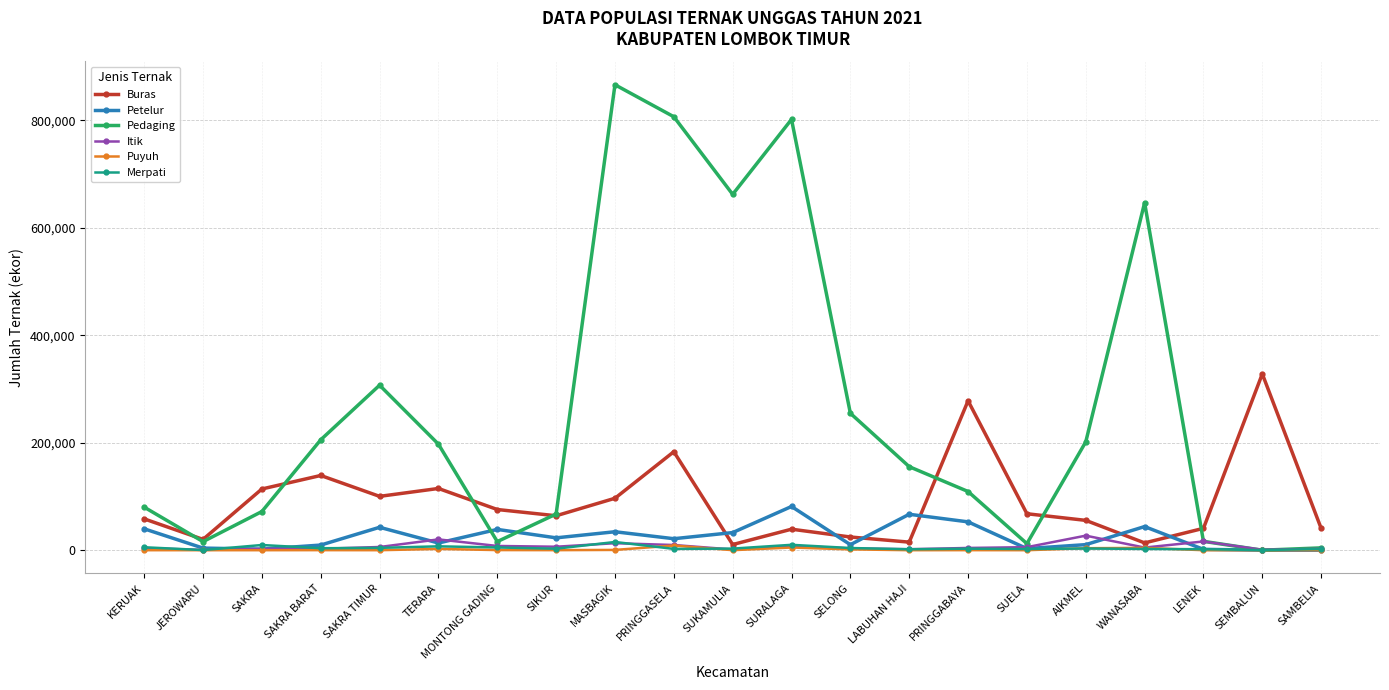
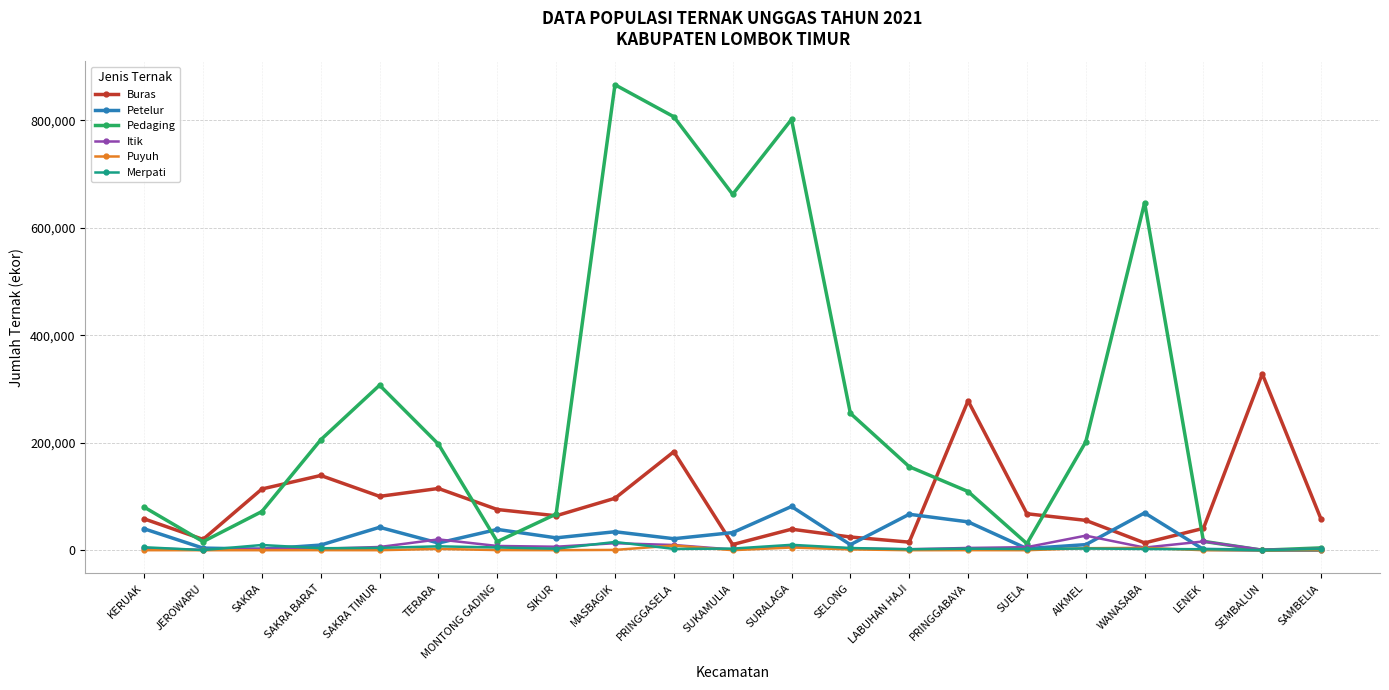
Petelur, WANASABA: 40,000 -> 70,000
Buras, SAMBELIA: 40,000 -> 60,000
